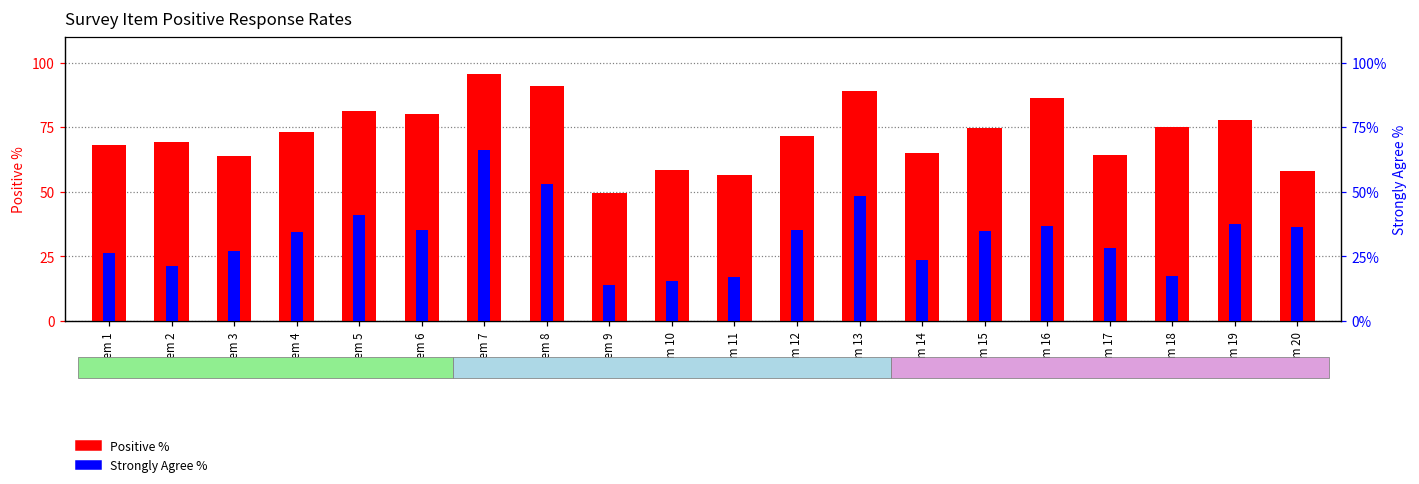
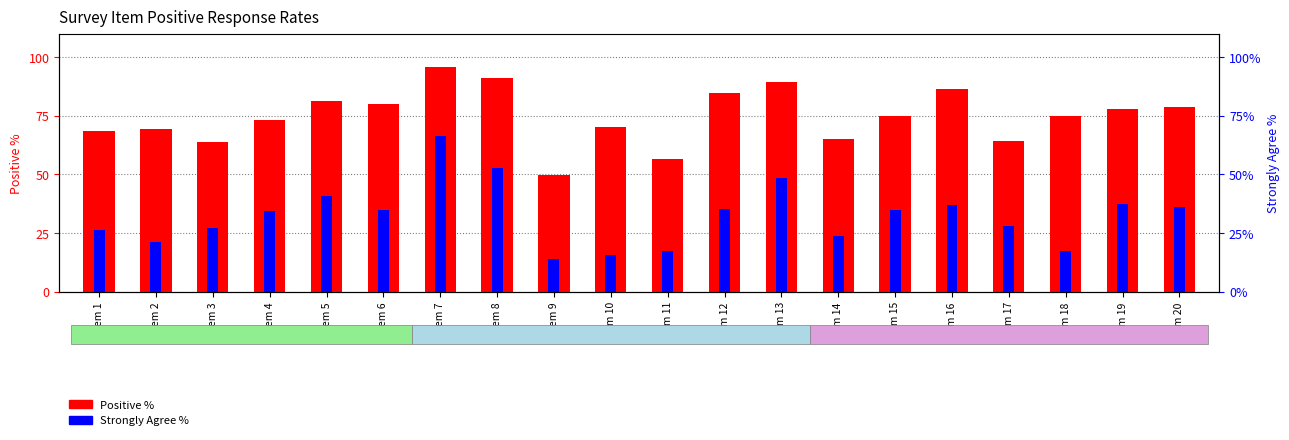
Positive %, Item 10: 58 -> 70
Positive %, Item 12: 72 -> 85
Positive %, Item 20: 58 -> 79
